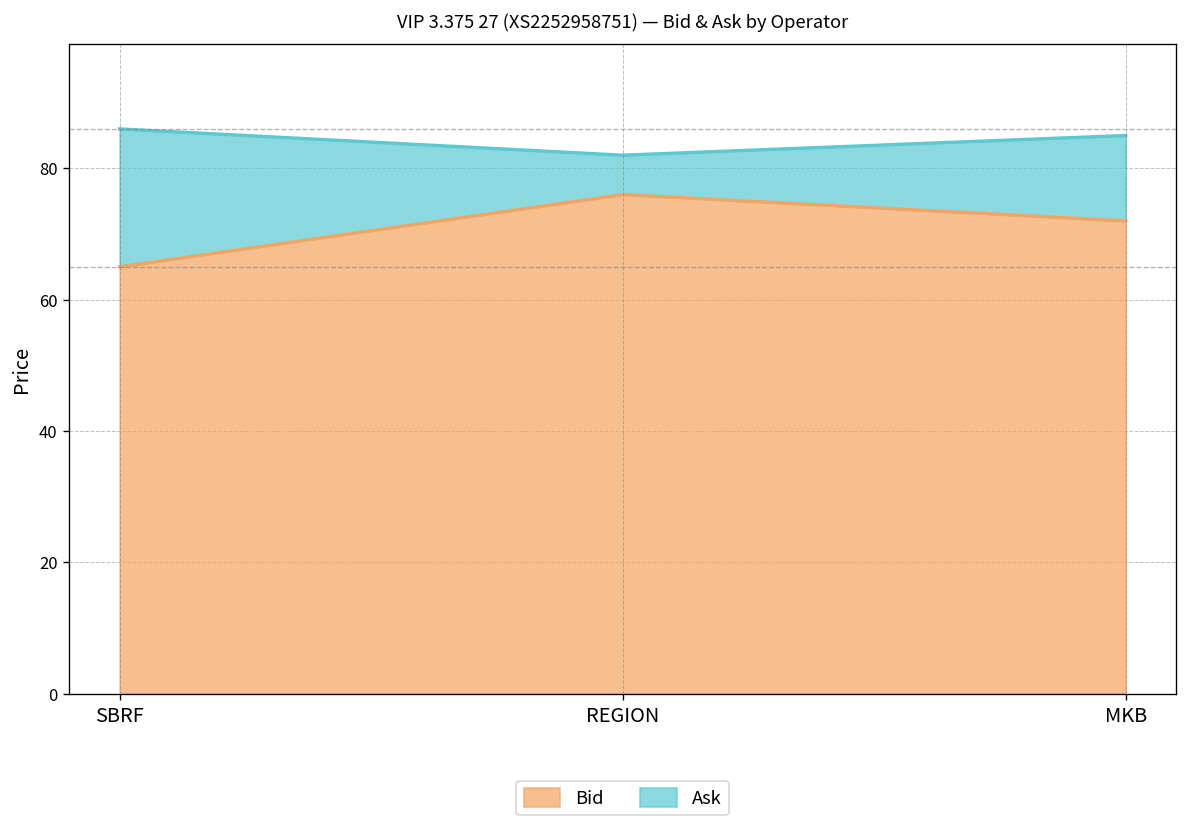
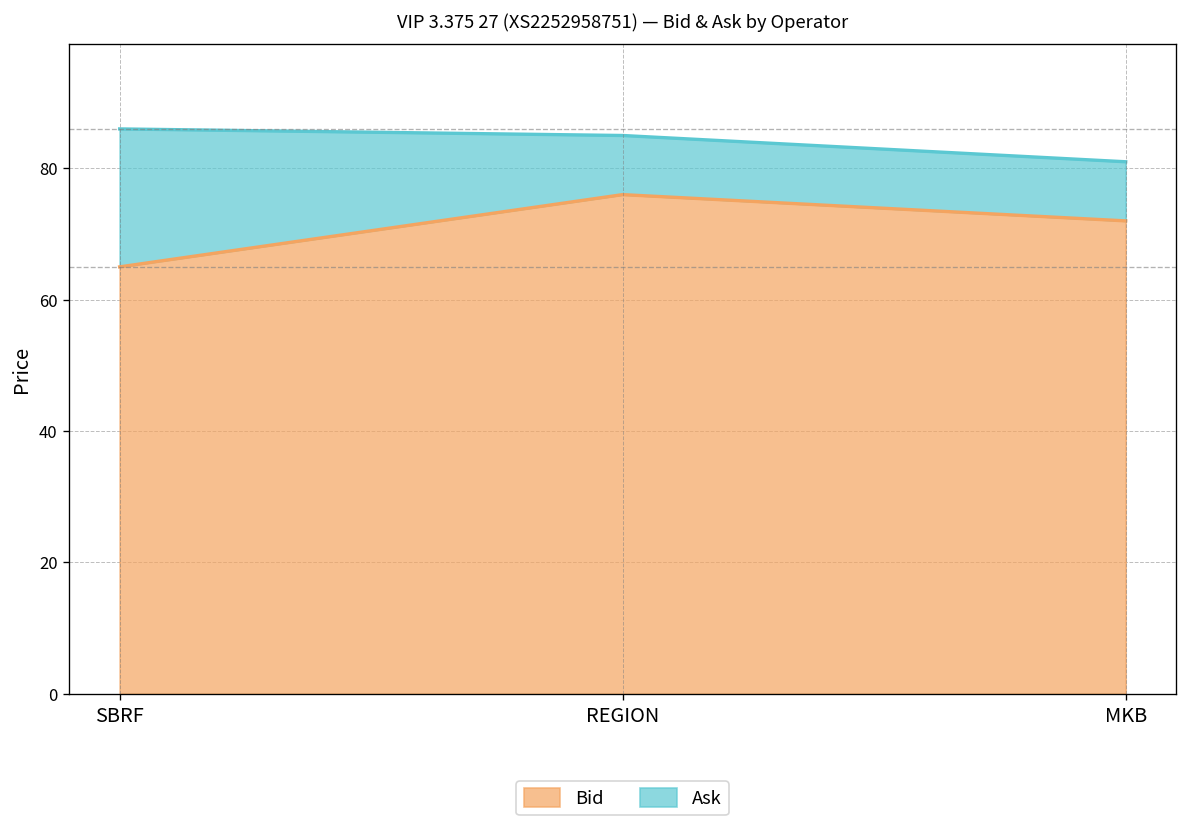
Ask, REGION: 82 -> 85
Ask, MKB: 85 -> 81
